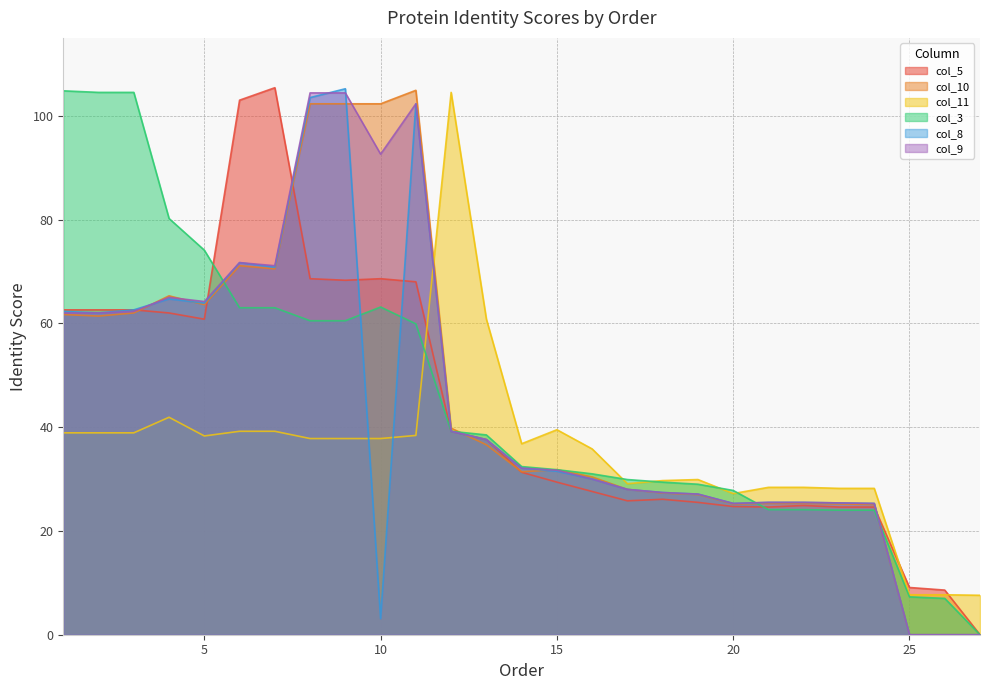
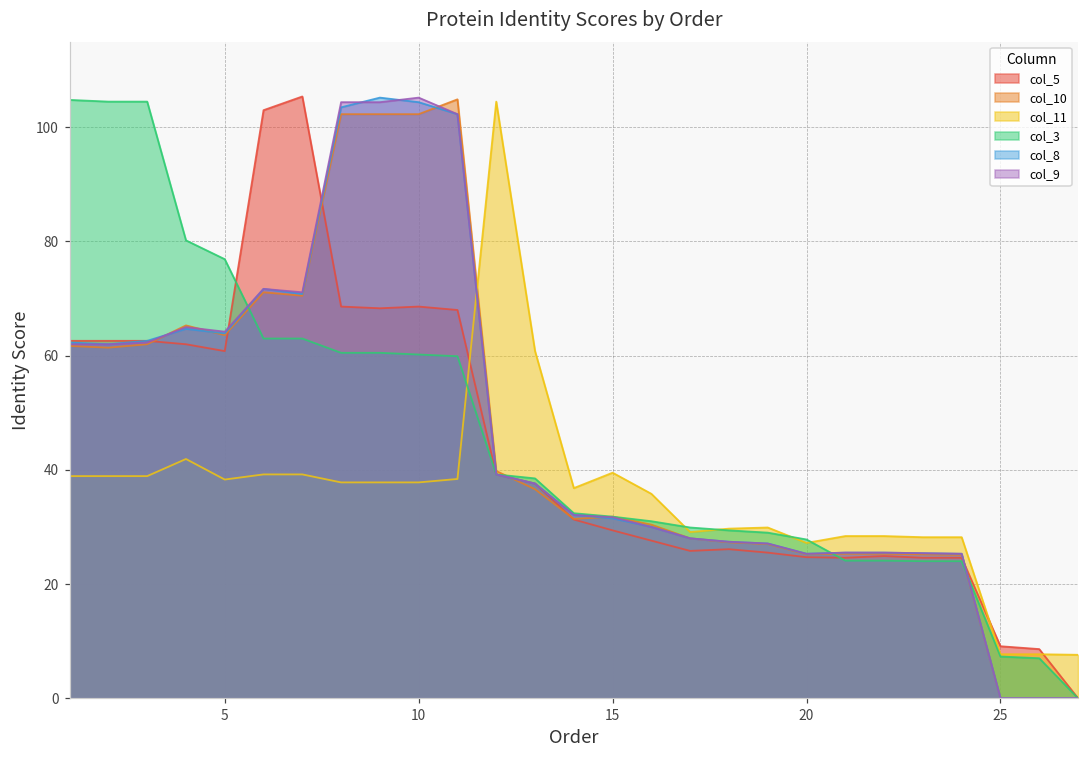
col_3, 5: 74 -> 77
col_3, 10: 63 -> 60
col_8, 10: 3 -> 104
col_9, 10: 93 -> 105
